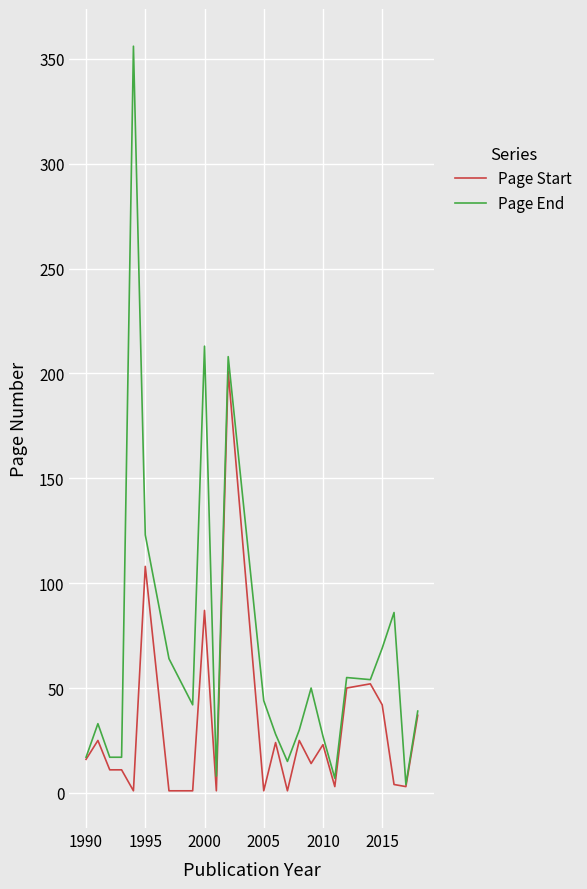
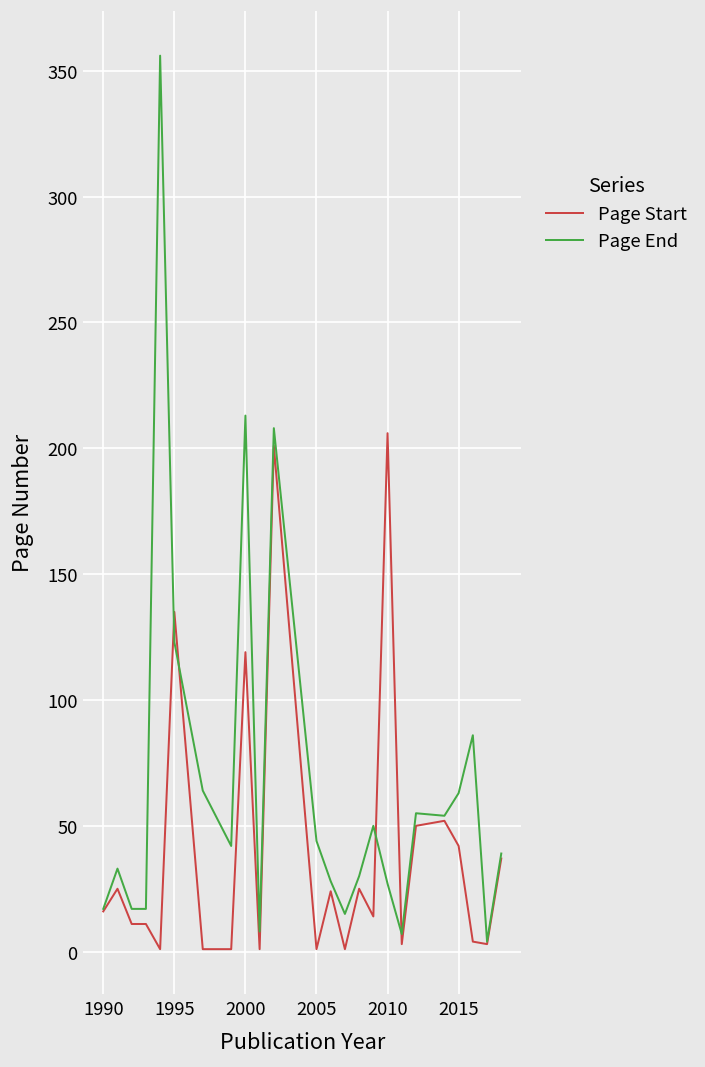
Page Start, 1995: 108 -> 135
Page Start, 2000: 87 -> 119
Page Start, 2010: 23 -> 206
Page End, 2015: 69 -> 63
